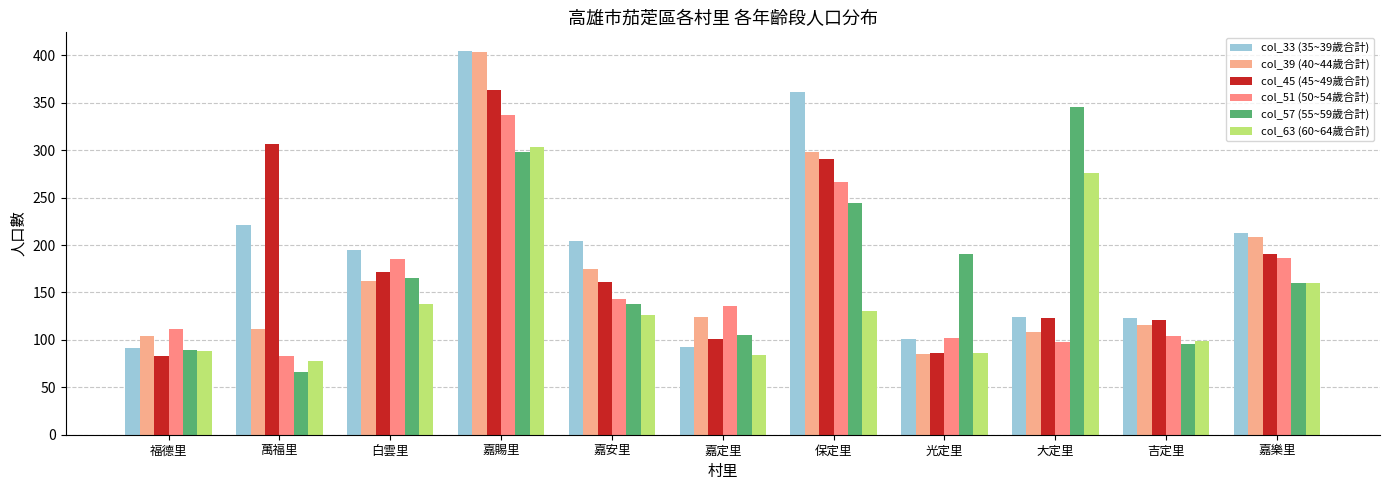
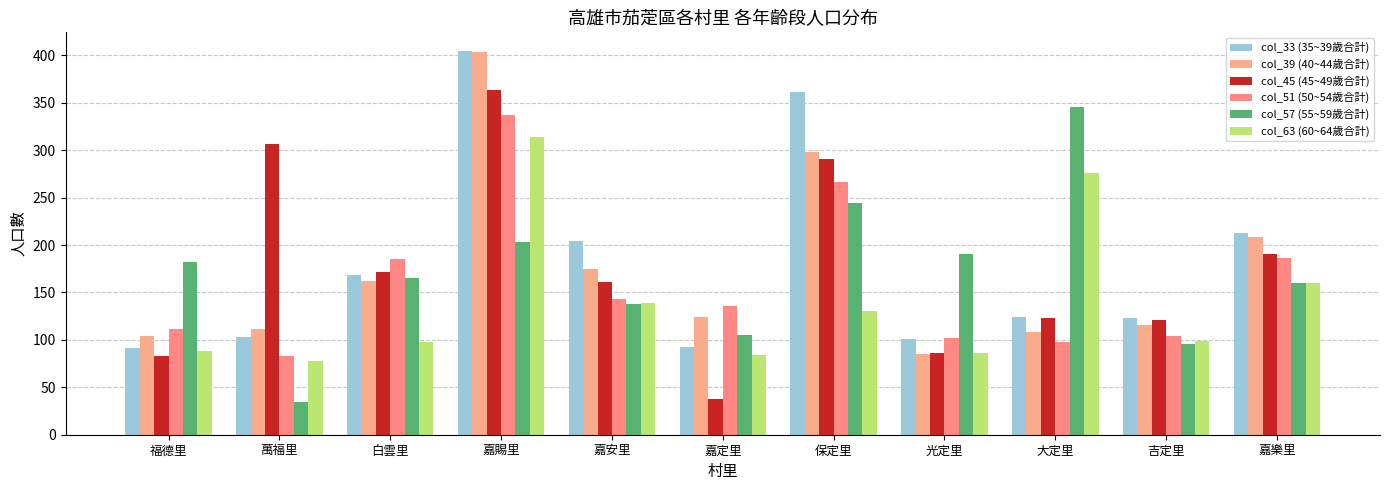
col_57 (55~59歲合計), 福德里: 90 -> 180
col_33 (35~39歲合計), 萬福里: 220 -> 100
col_57 (55~59歲合計), 萬福里: 70 -> 40
col_33 (35~39歲合計), 白雲里: 200 -> 170
col_63 (60~64歲合計), 白雲里: 140 -> 100
col_57 (55~59歲合計), 嘉賜里: 300 -> 200
col_63 (60~64歲合計), 嘉賜里: 300 -> 310
col_63 (60~64歲合計), 嘉安里: 130 -> 140
col_45 (45~49歲合計), 嘉定里: 100 -> 40
